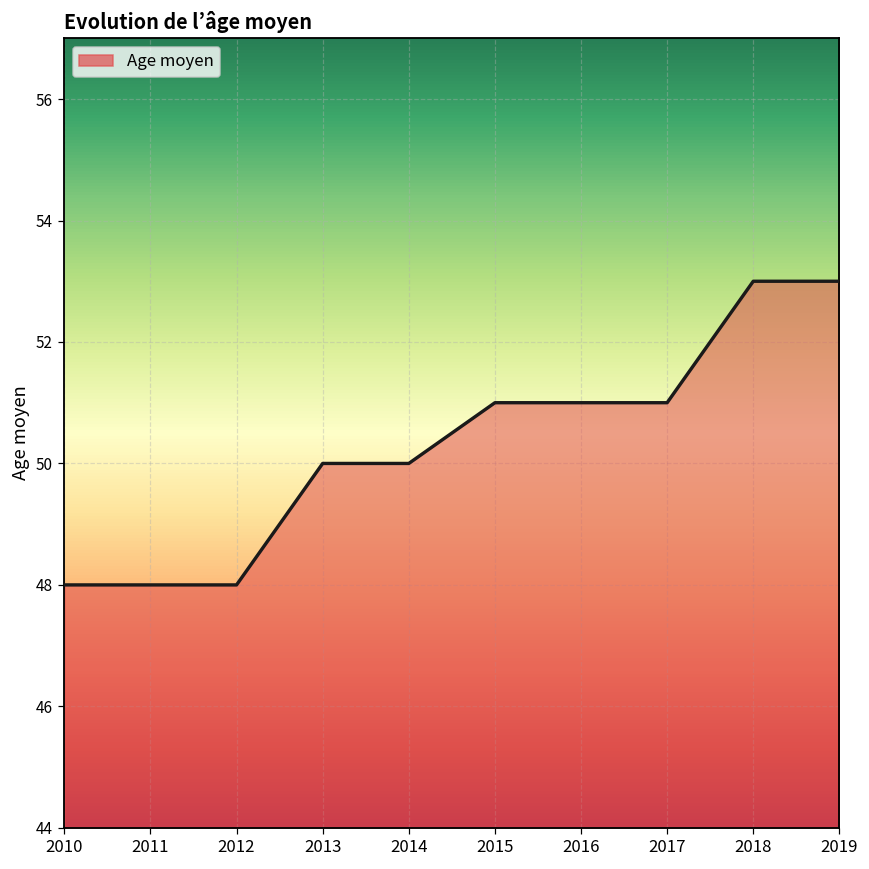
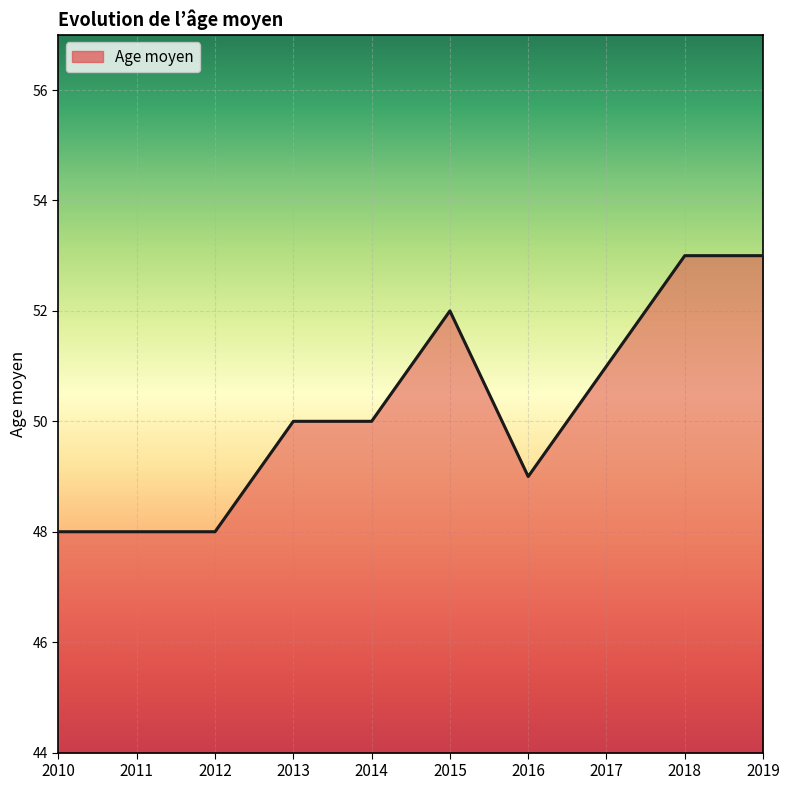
2015: 51 -> 52
2016: 51 -> 49
